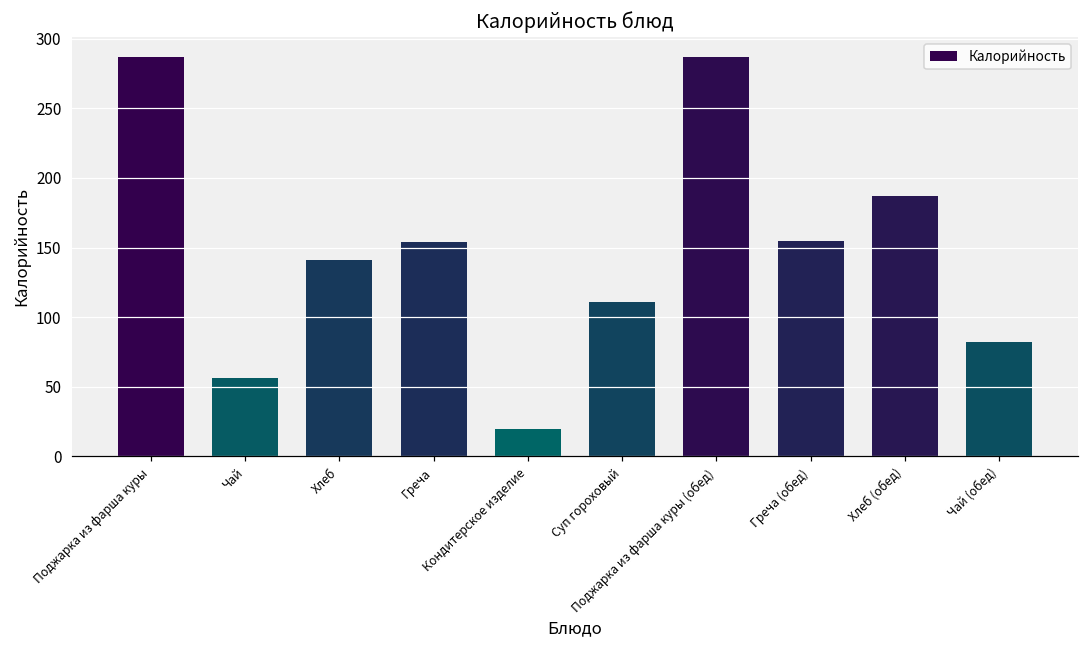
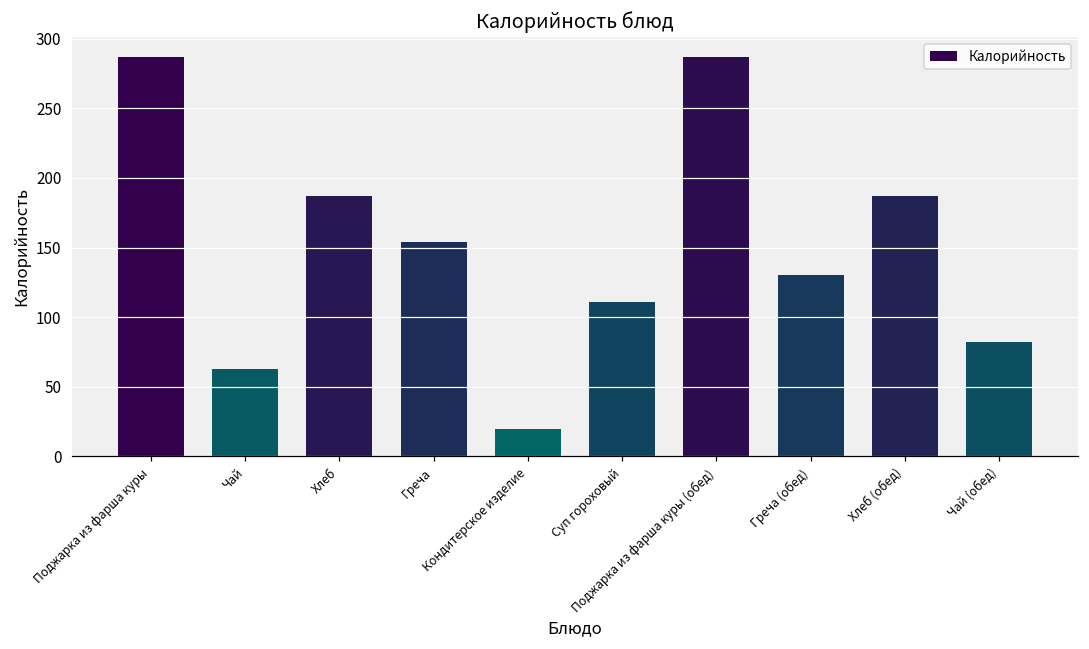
Чай: 56 -> 63
Хлеб: 141 -> 187
Греча (обед): 155 -> 130
